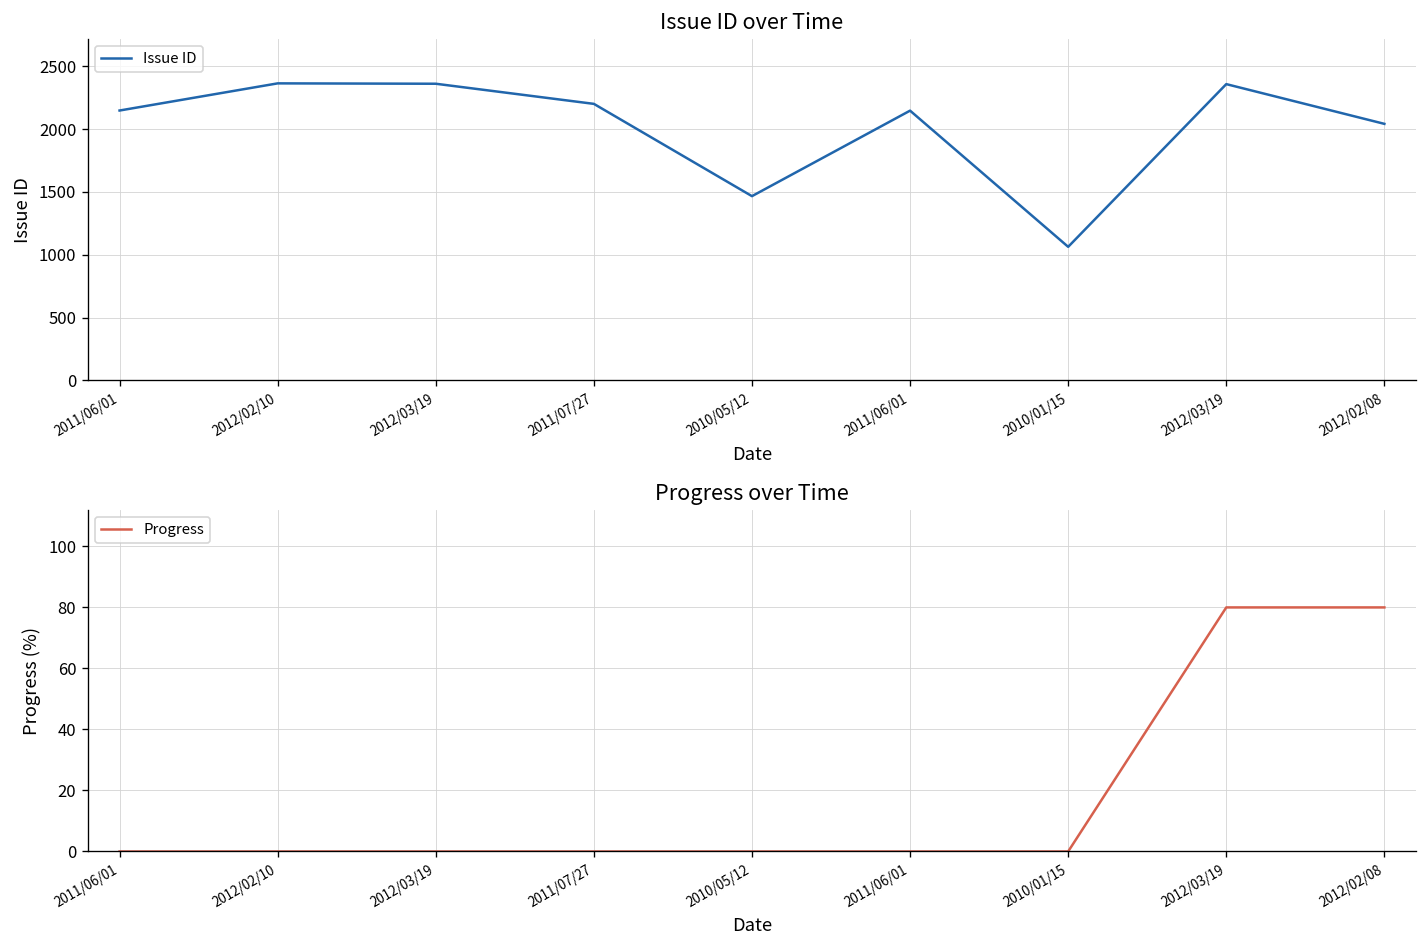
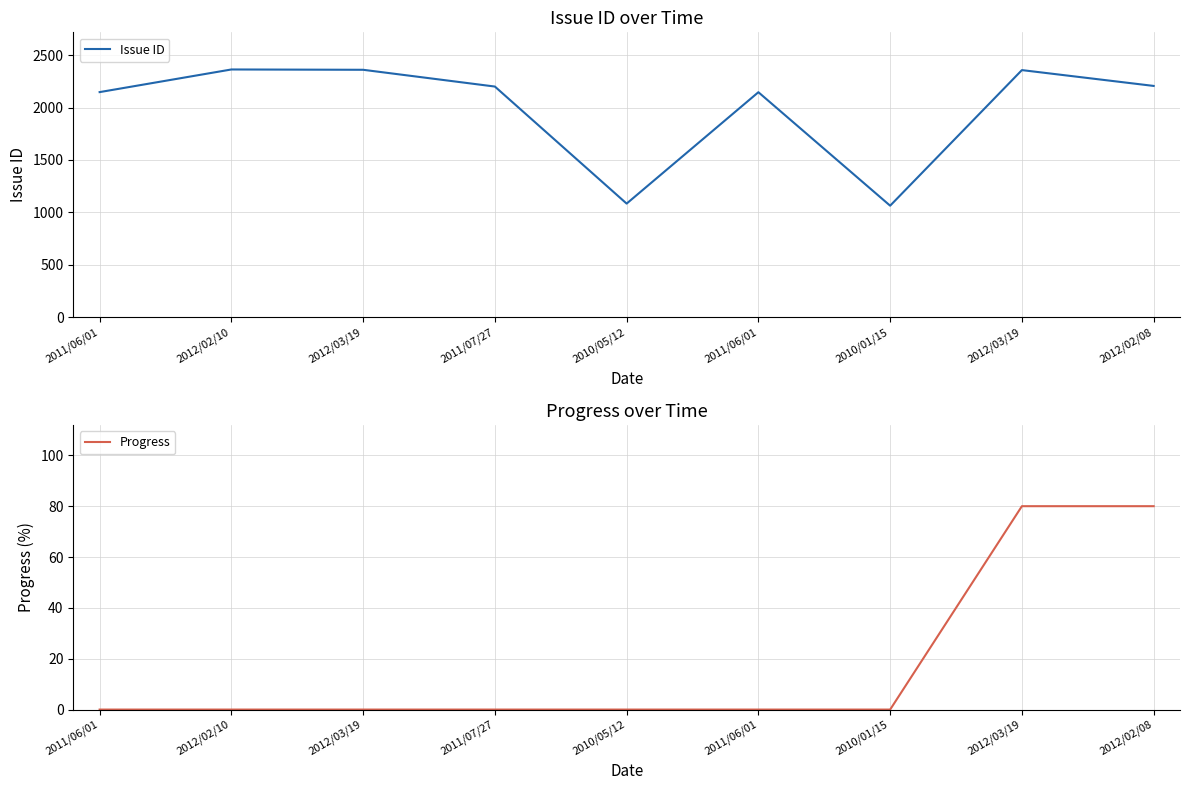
Issue ID over Time, 2010/05/12: 1470 -> 1080
Issue ID over Time, 2012/02/08: 2040 -> 2210
